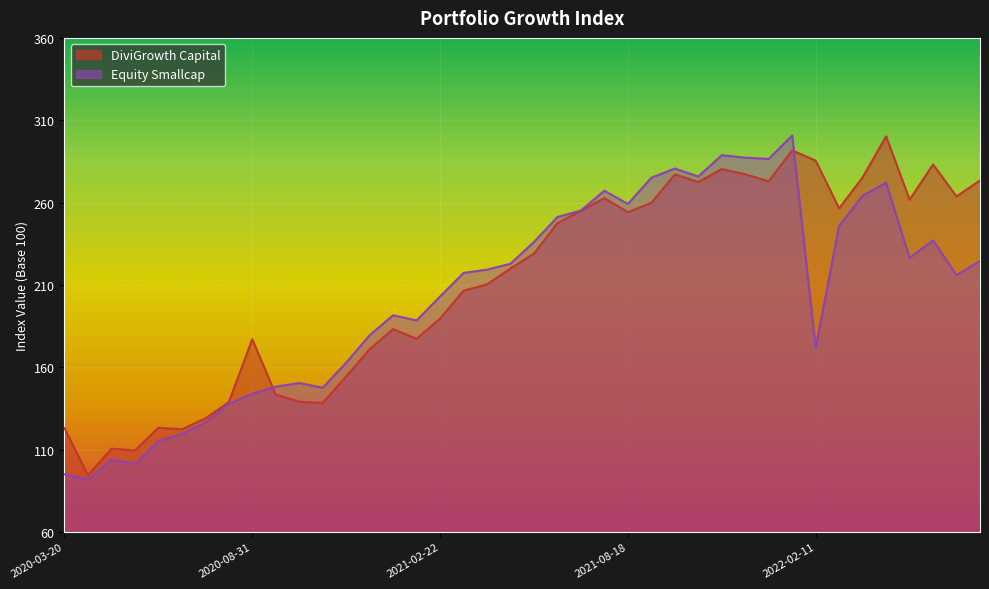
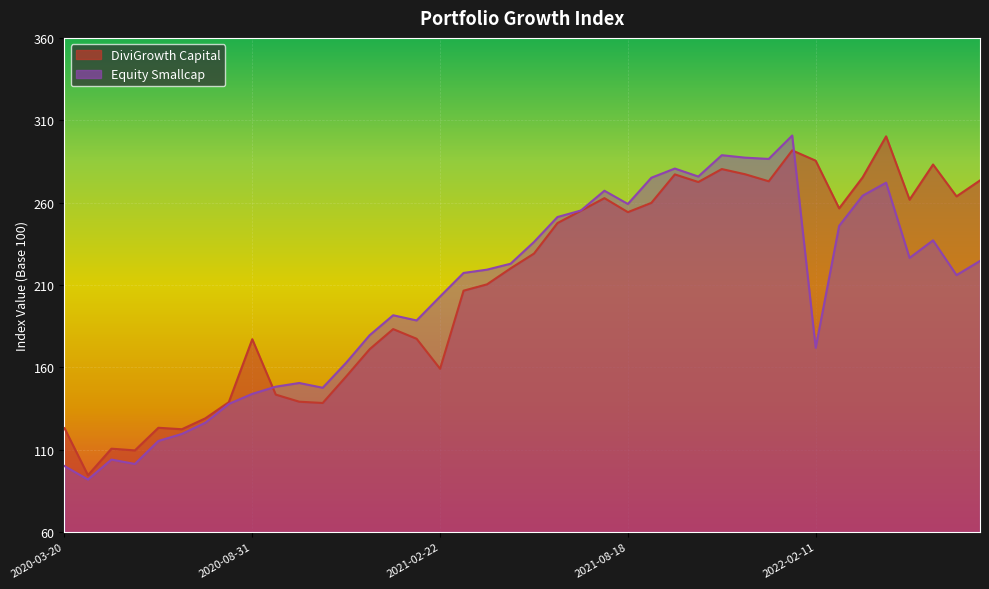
Equity Smallcap, 2020-03-20: 95 -> 100
DiviGrowth Capital, 2021-02-22: 190 -> 159
